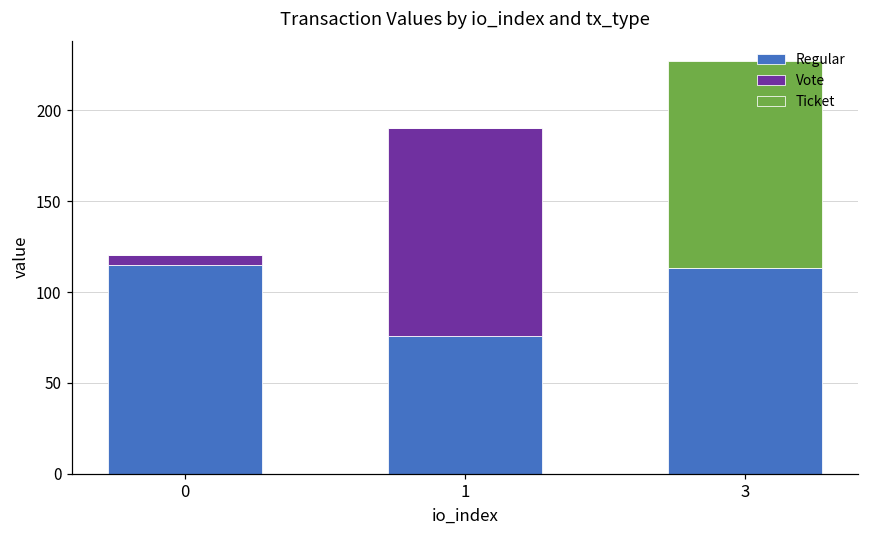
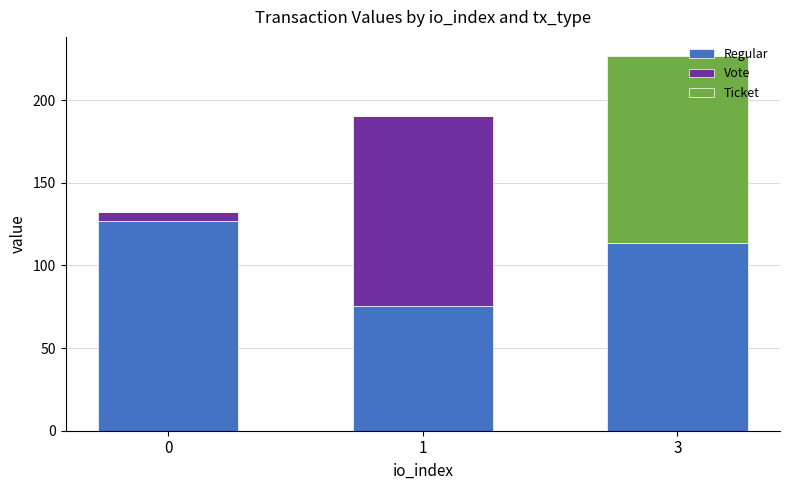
Regular, 0: 115 -> 127
